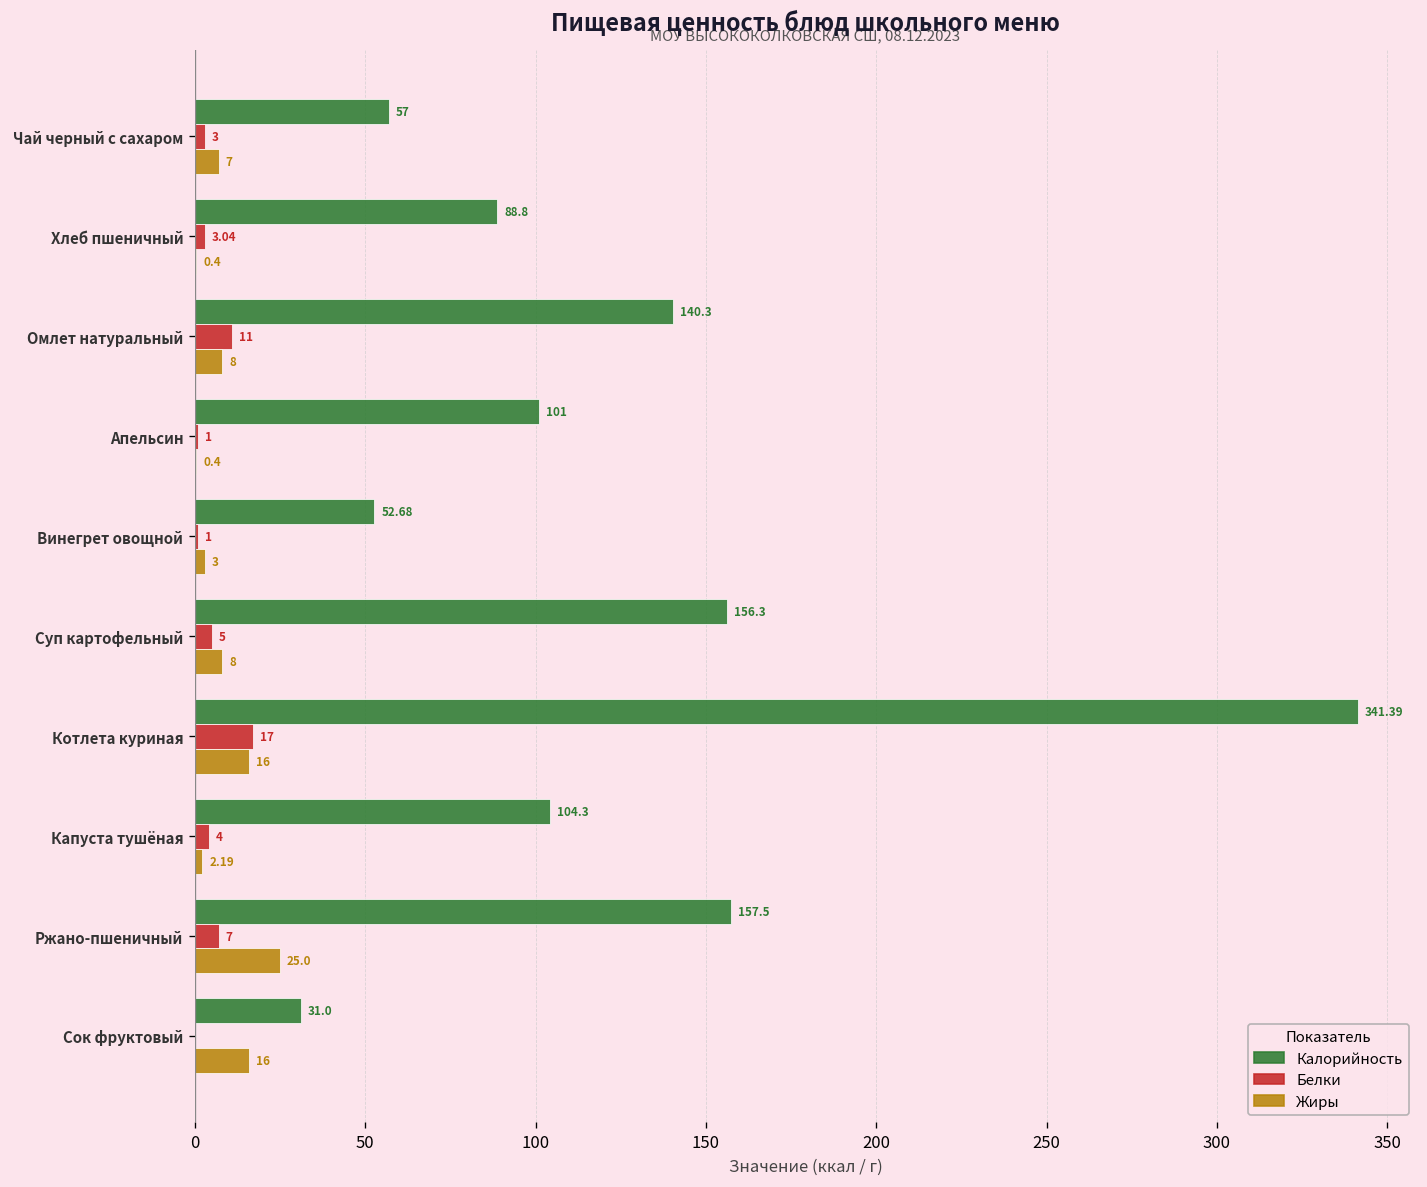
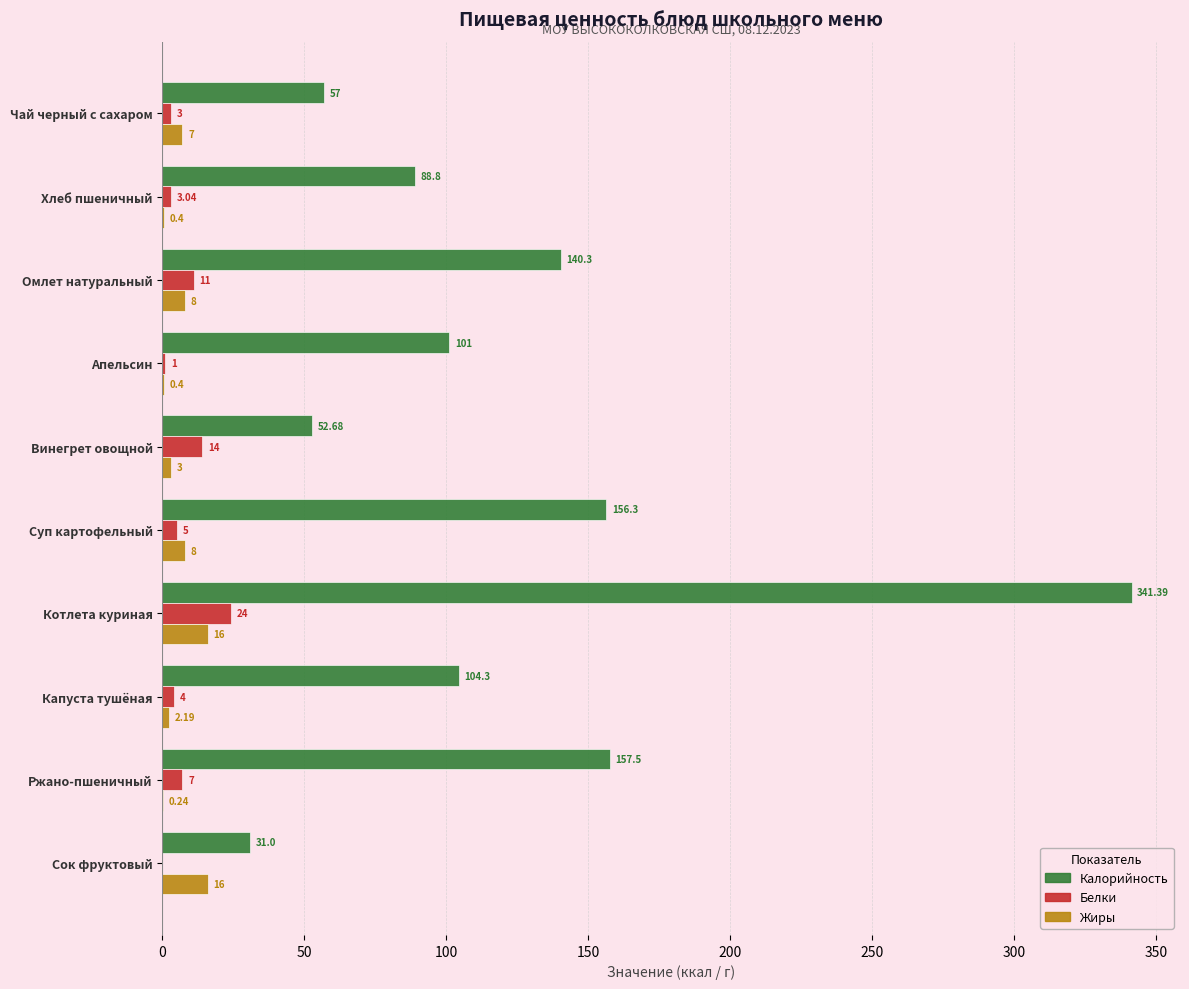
Белки, Винегрет овощной: 1 -> 14
Белки, Котлета куриная: 17 -> 24
Жиры, Ржано-пшеничный: 25.0 -> 0.24
